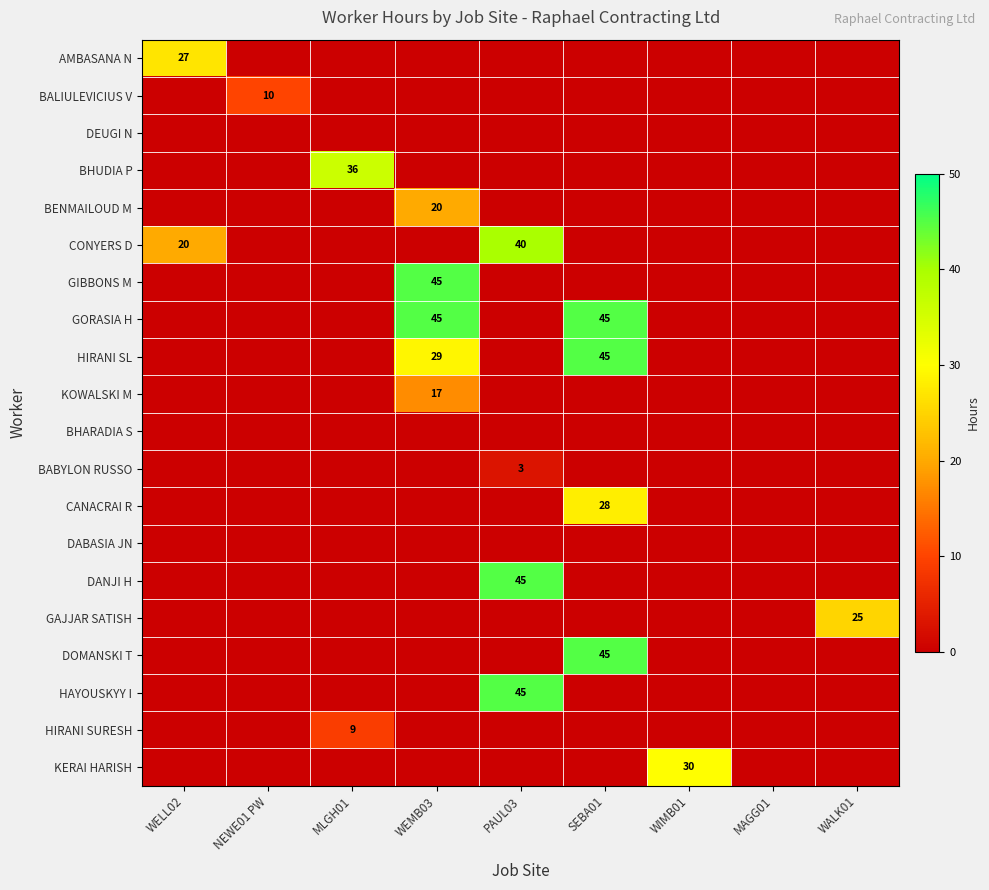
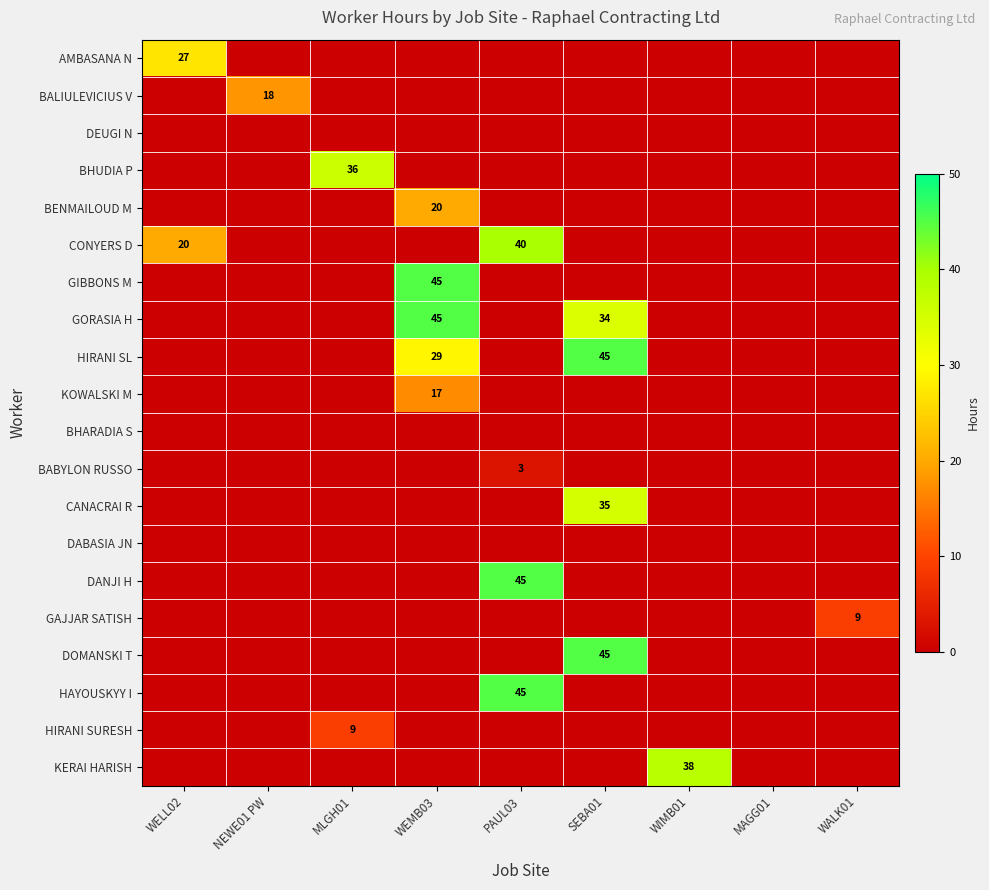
BALIULEVICIUS V, NEWE01 PW: 10 -> 18
GORASIA H, SEBA01: 45 -> 34
CANACRAI R, SEBA01: 28 -> 35
GAJJAR SATISH, WALK01: 25 -> 9
KERAI HARISH, WIMB01: 30 -> 38
